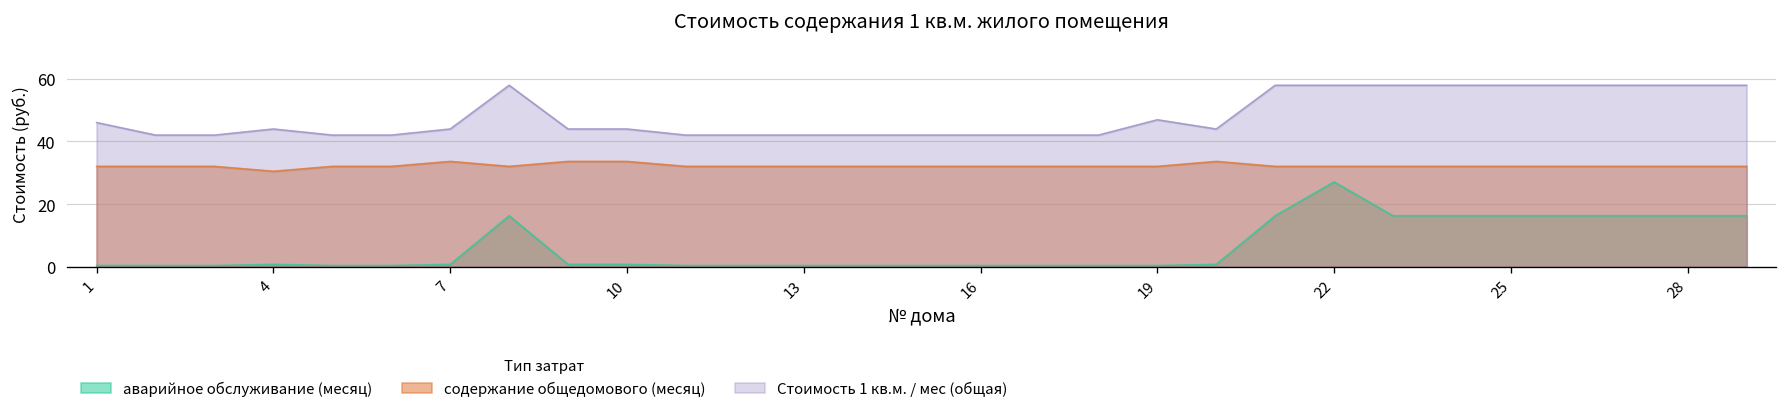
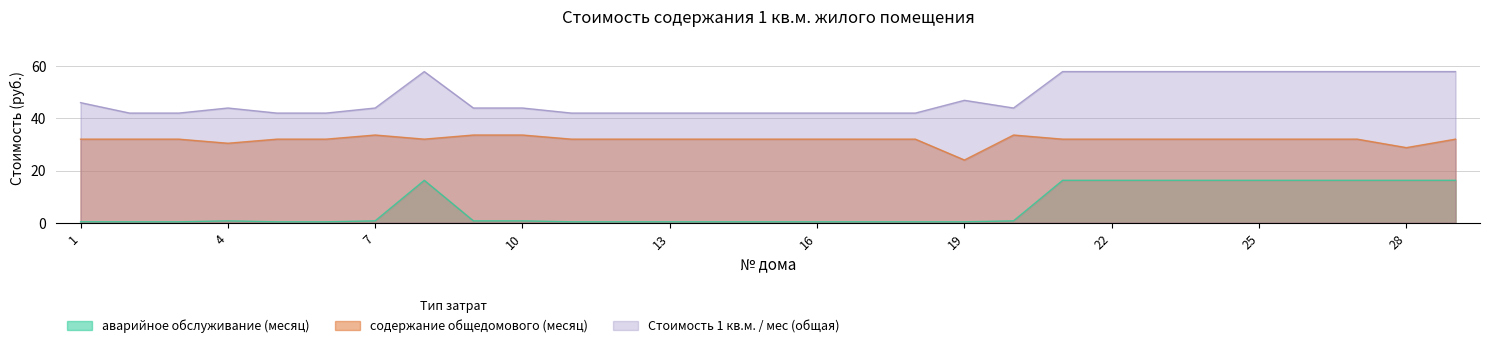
содержание общедомового (месяц), 19: 32 -> 24
аварийное обслуживание (месяц), 22: 27 -> 16
содержание общедомового (месяц), 28: 32 -> 29
